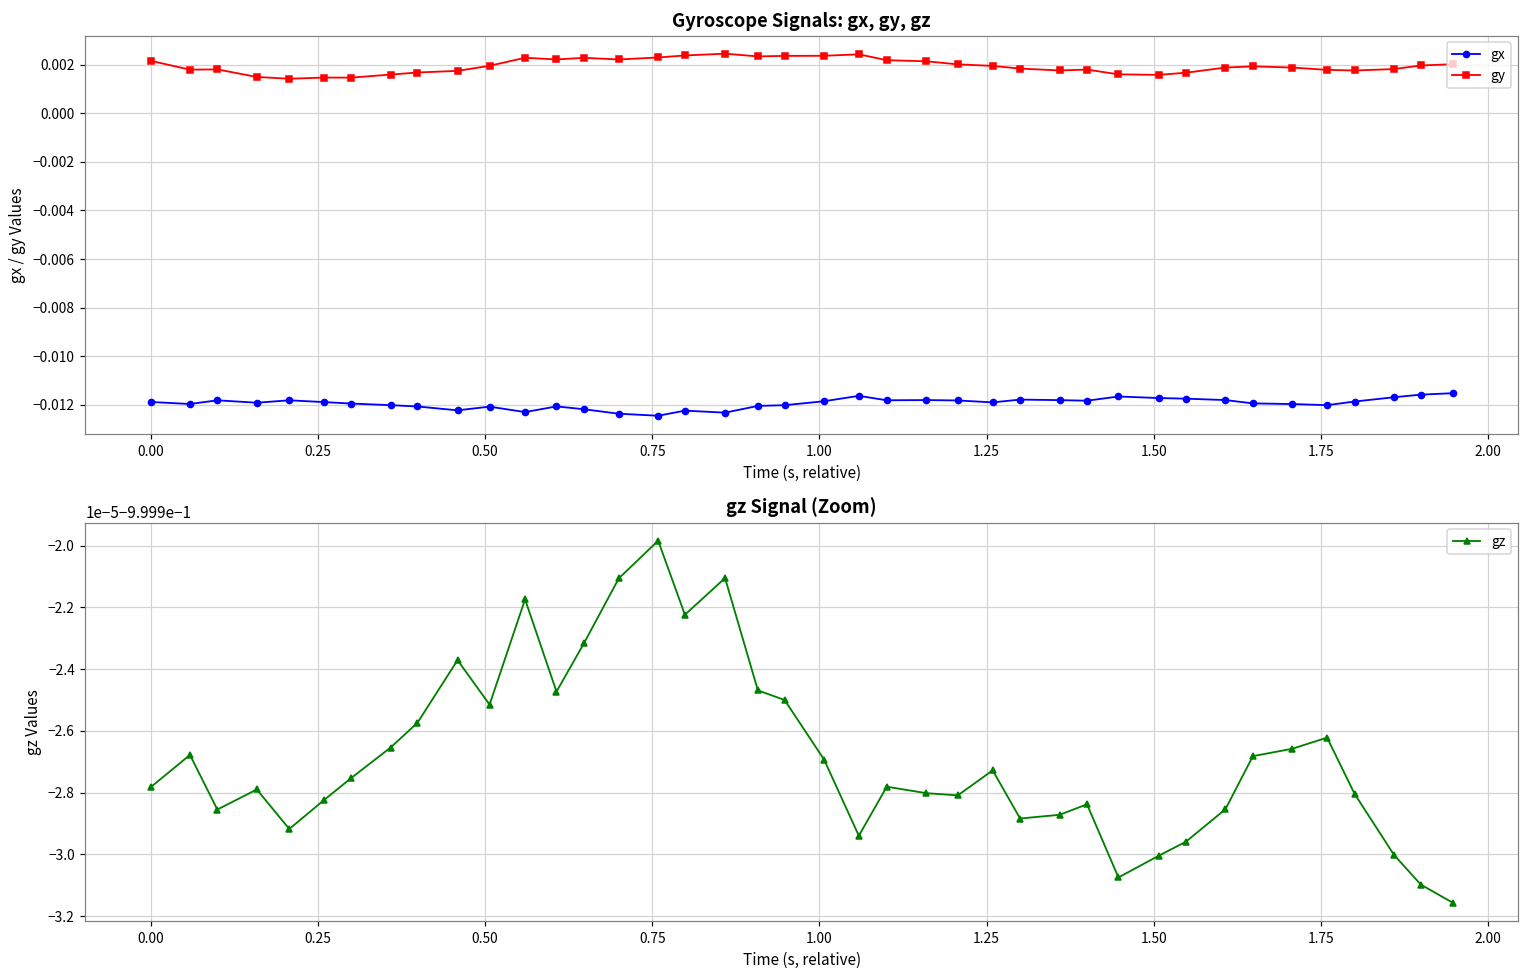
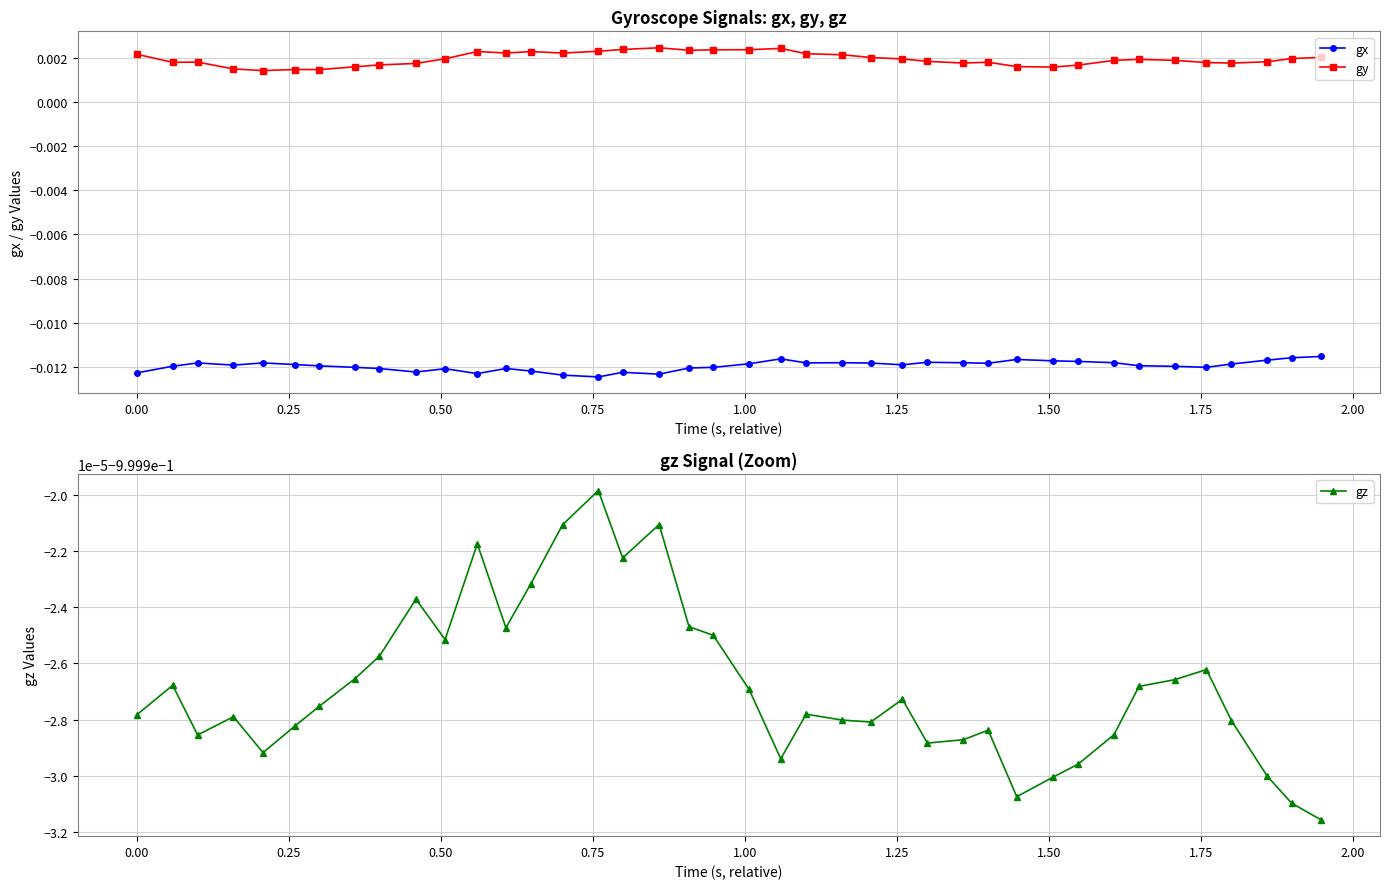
Gyroscope Signals: gx, gy, gz, gx, 0.00: -0.0119 -> -0.0123
